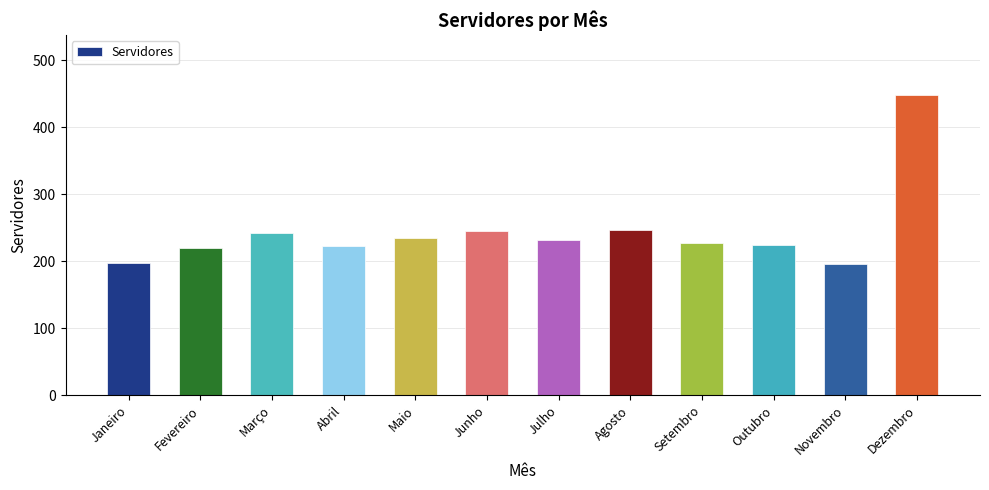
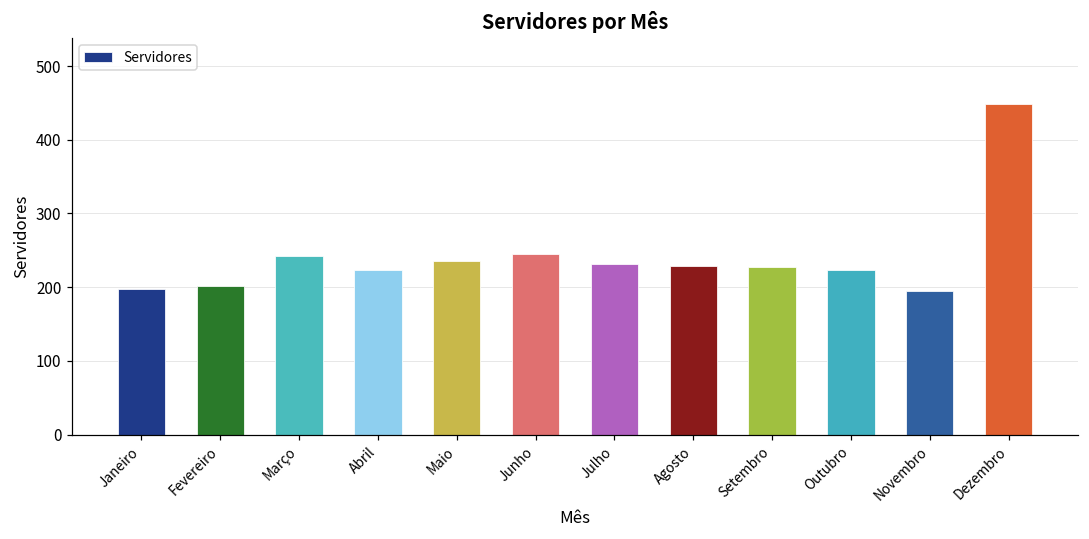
Fevereiro: 220 -> 200
Agosto: 250 -> 230
